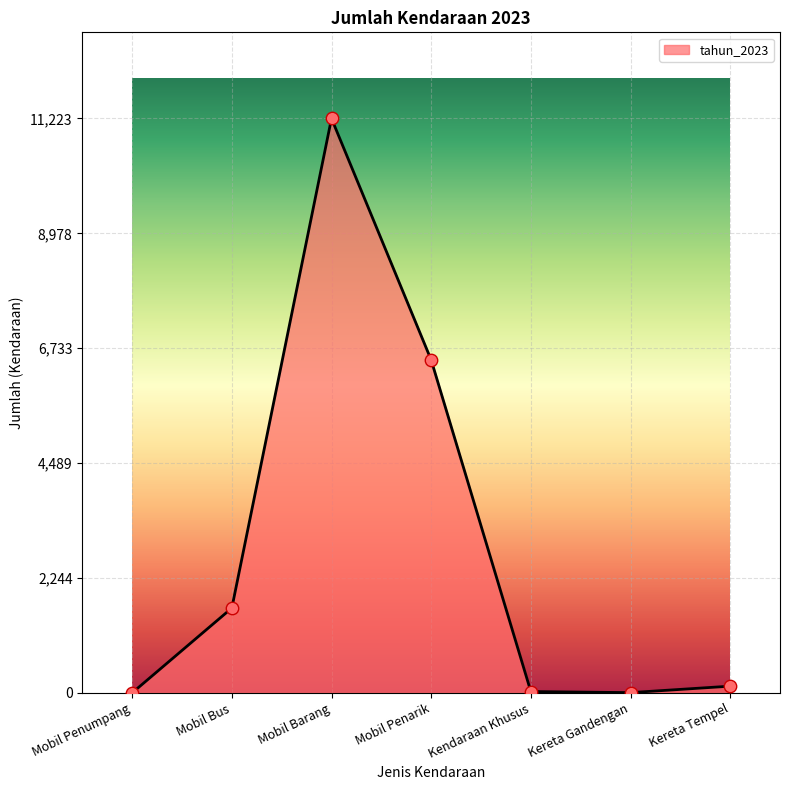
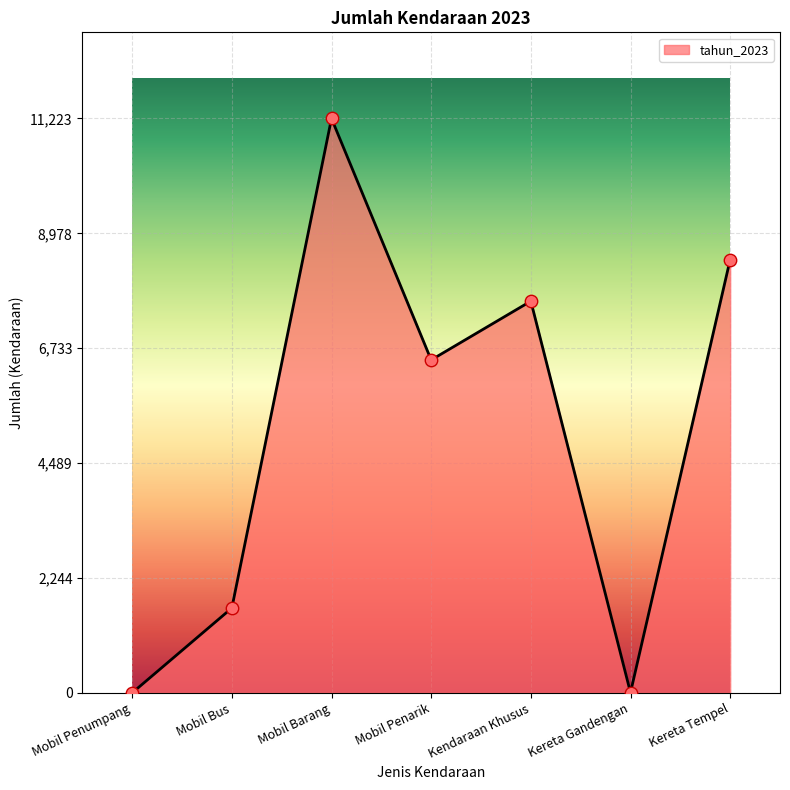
Kendaraan Khusus: 0 -> 7,700
Kereta Tempel: 100 -> 8,500
